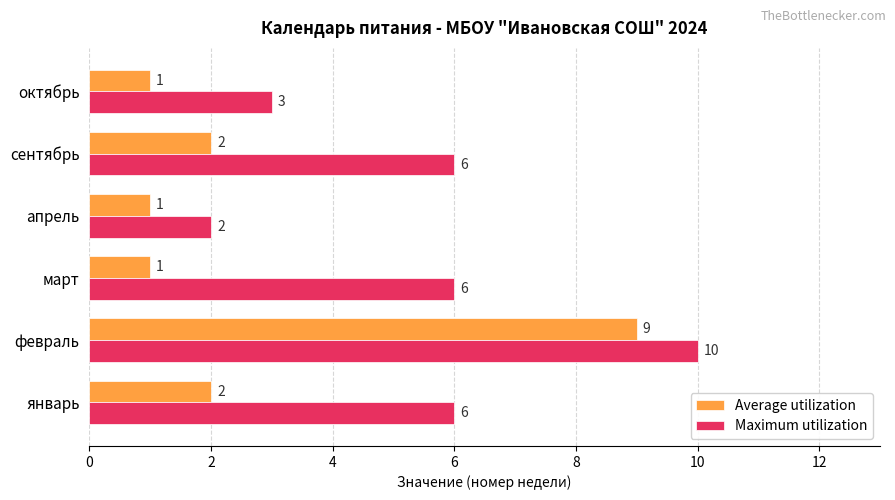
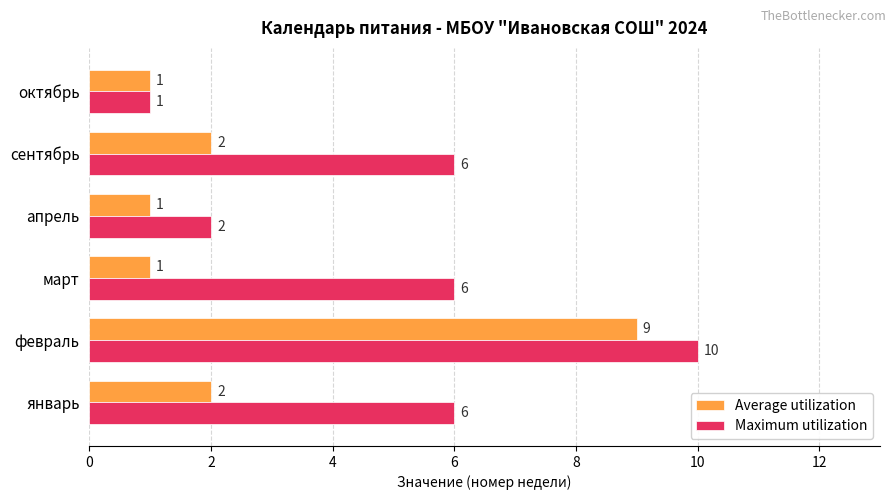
Maximum utilization, октябрь: 3 -> 1
